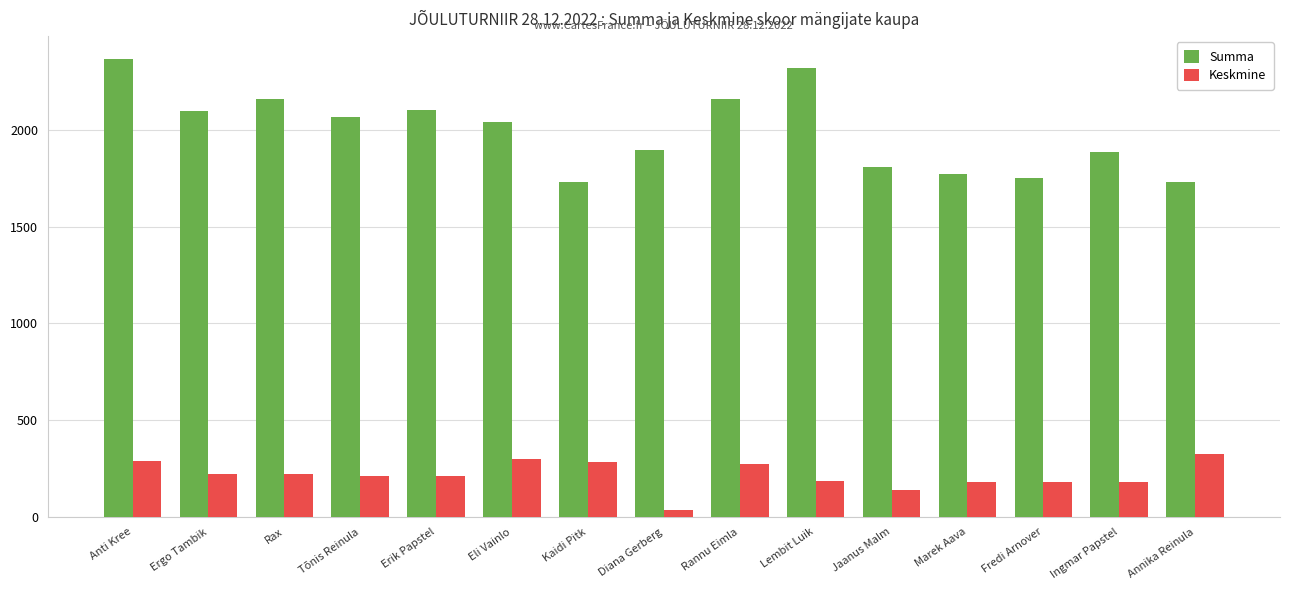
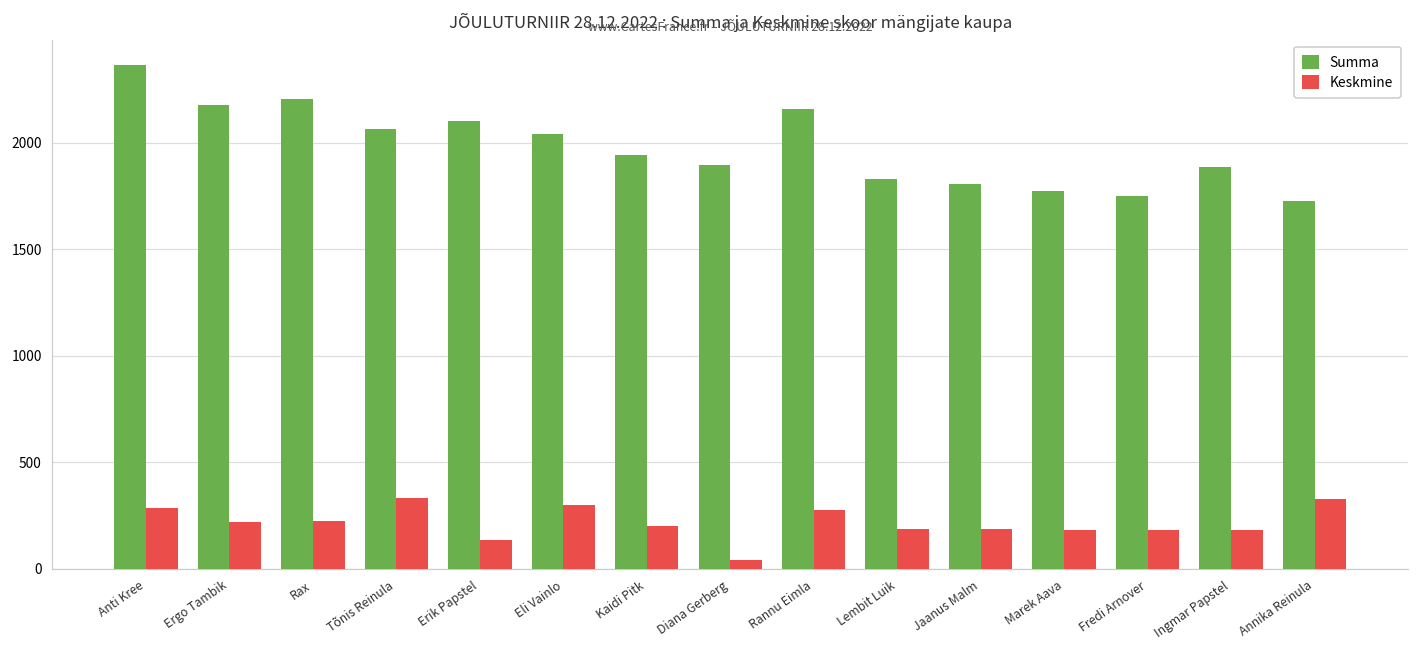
Summa, Ergo Tambik: 2100 -> 2180
Summa, Rax: 2160 -> 2200
Keskmine, Tõnis Reinula: 210 -> 330
Keskmine, Erik Papstel: 210 -> 140
Summa, Kaidi Pitk: 1730 -> 1940
Keskmine, Kaidi Pitk: 290 -> 200
Summa, Lembit Luik: 2320 -> 1830
Keskmine, Jaanus Malm: 140 -> 190
